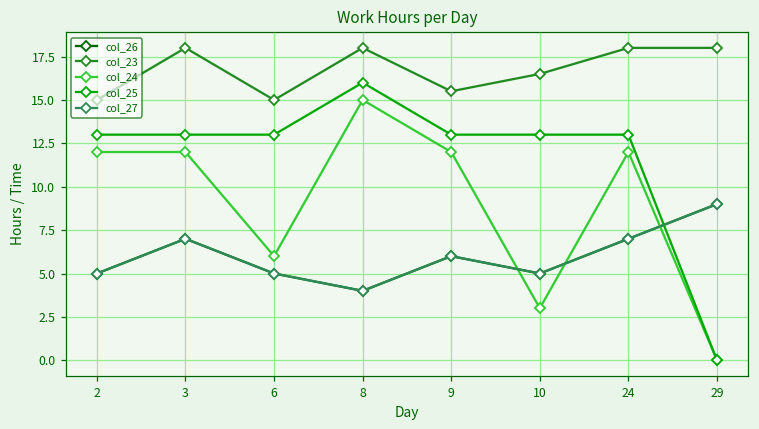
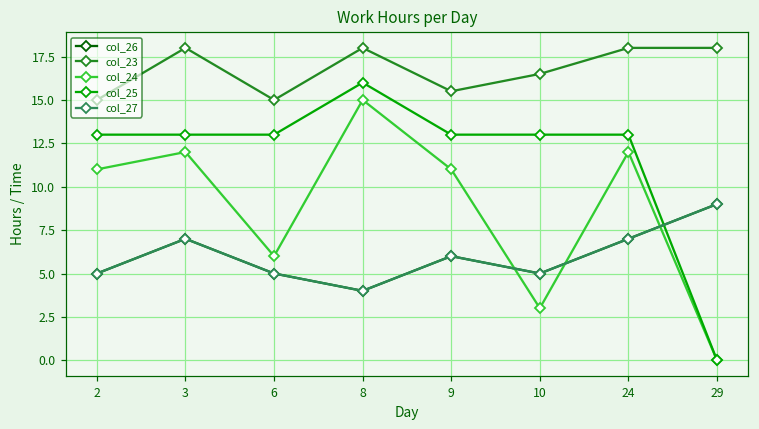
col_24, 2: 12 -> 11
col_24, 9: 12 -> 11
